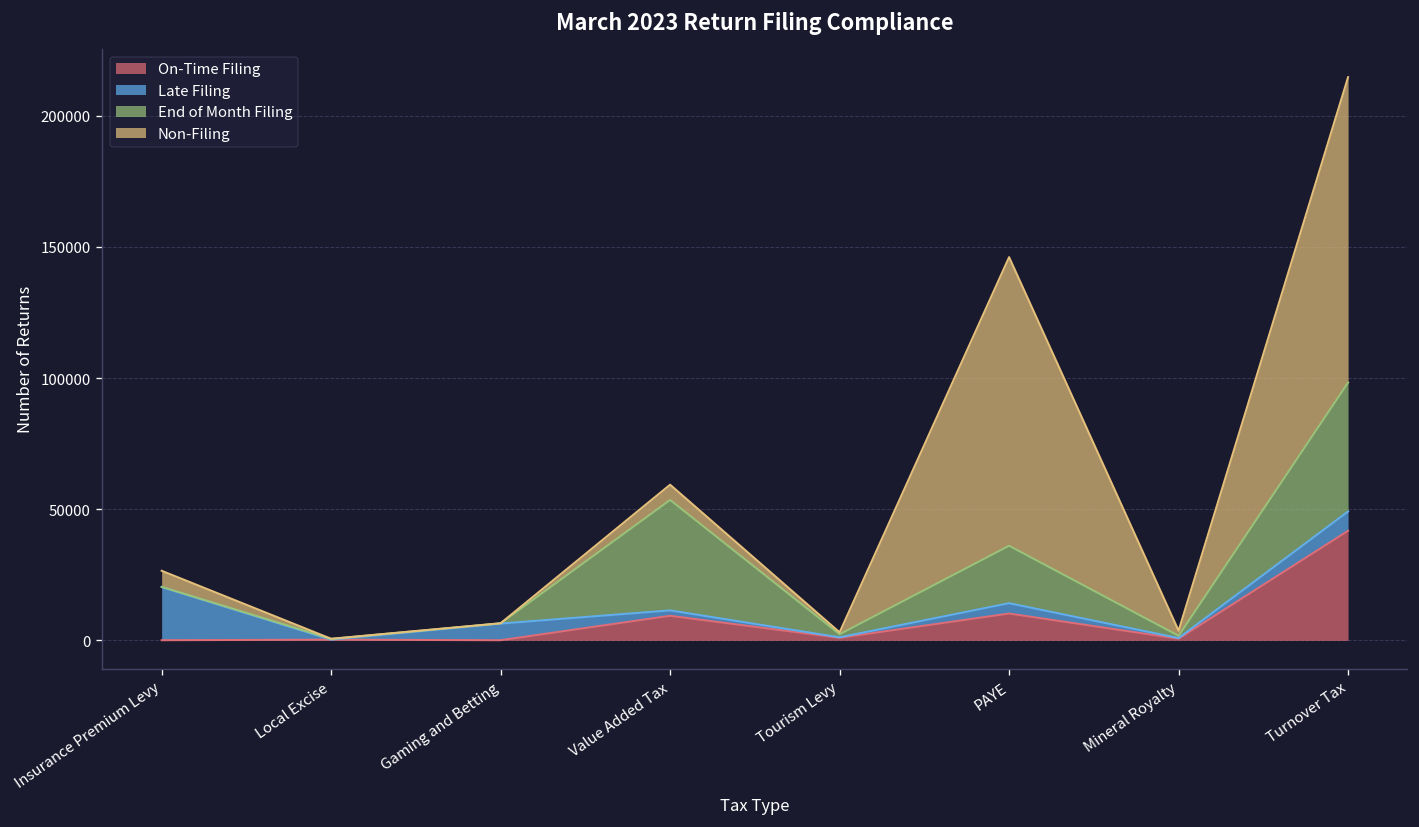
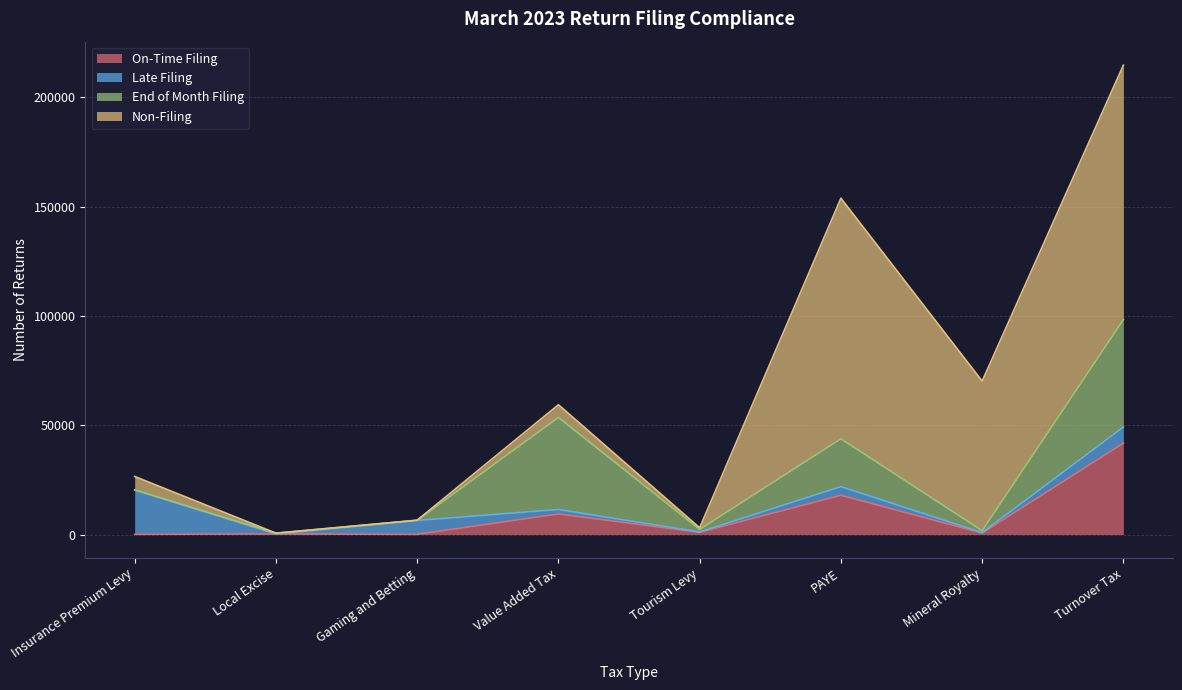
On-Time Filing, PAYE: 10000 -> 18000
Non-Filing, Mineral Royalty: 2000 -> 68000
